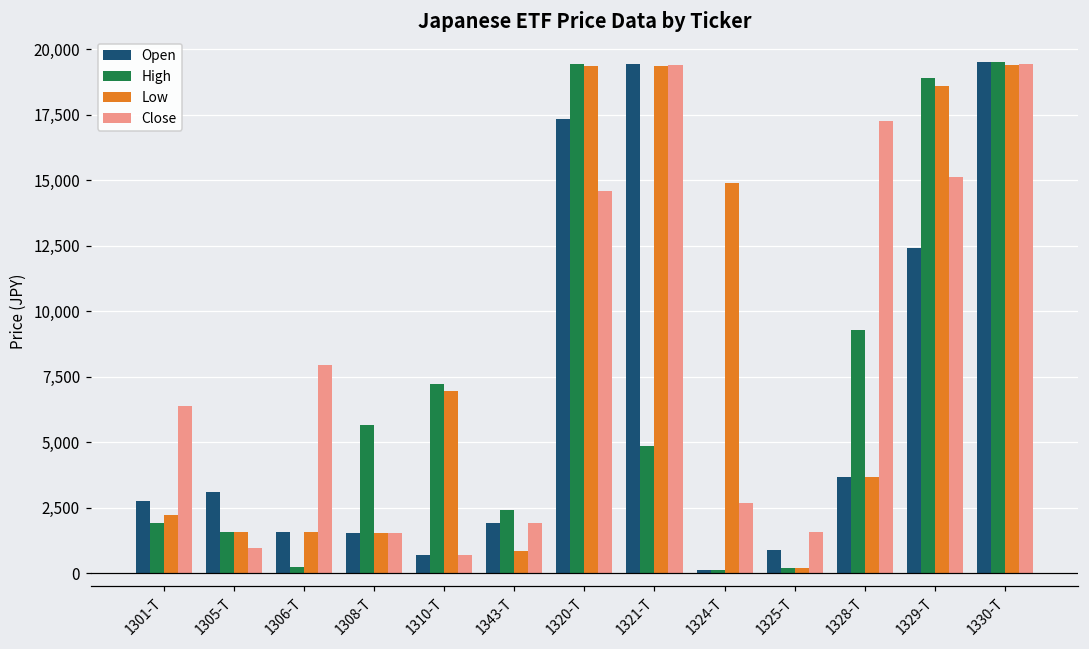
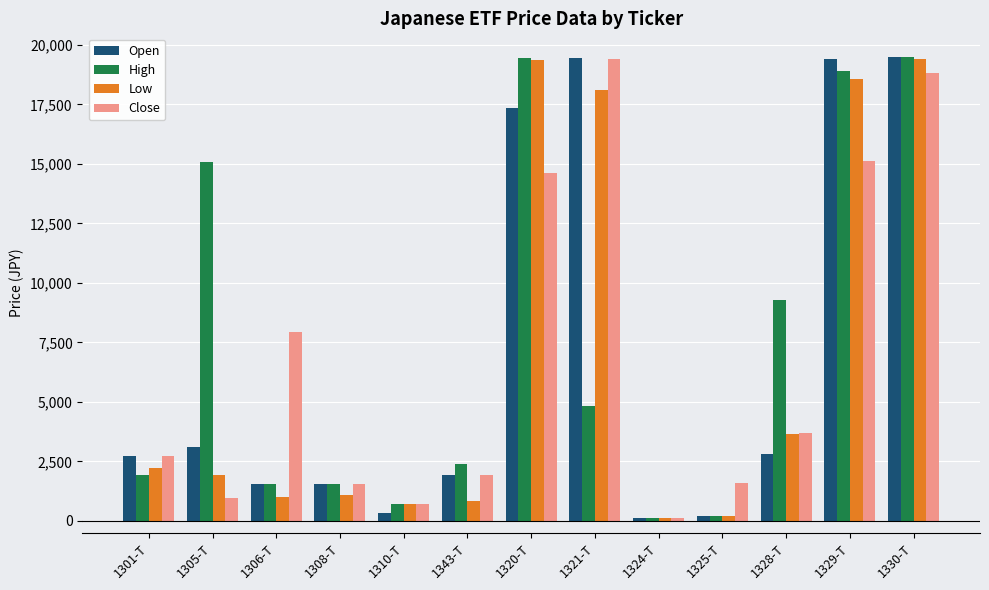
Close, 1301-T: 6,400 -> 2,700
High, 1305-T: 1,600 -> 15,100
Low, 1305-T: 1,600 -> 1,900
High, 1306-T: 200 -> 1,600
Low, 1306-T: 1,600 -> 1,000
High, 1308-T: 5,700 -> 1,500
Low, 1308-T: 1,500 -> 1,100
Open, 1310-T: 700 -> 300
High, 1310-T: 7,200 -> 700
Low, 1310-T: 7,000 -> 700
Low, 1321-T: 19,400 -> 18,100
Low, 1324-T: 14,900 -> 100
Close, 1324-T: 2,700 -> 100
Open, 1325-T: 900 -> 200
Open, 1328-T: 3,700 -> 2,800
Close, 1328-T: 17,300 -> 3,700
Open, 1329-T: 12,400 -> 19,400
Close, 1330-T: 19,500 -> 18,800
